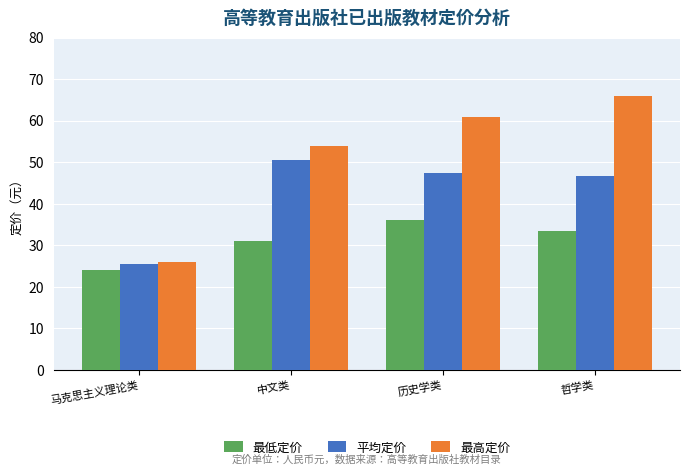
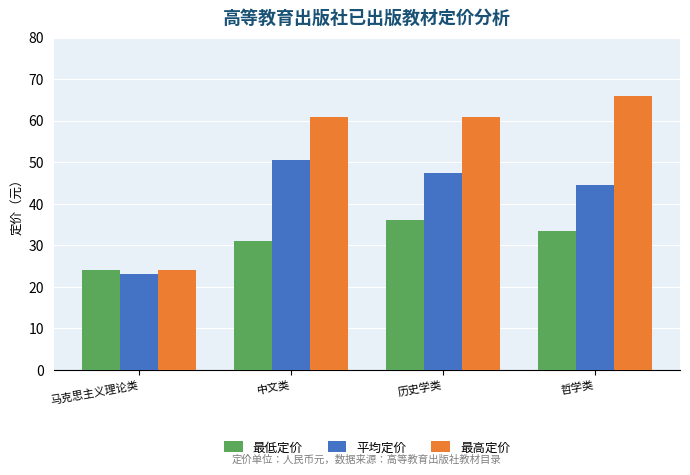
平均定价, 马克思主义理论类: 26 -> 23
最高定价, 马克思主义理论类: 26 -> 24
最高定价, 中文类: 54 -> 61
平均定价, 哲学类: 47 -> 45
